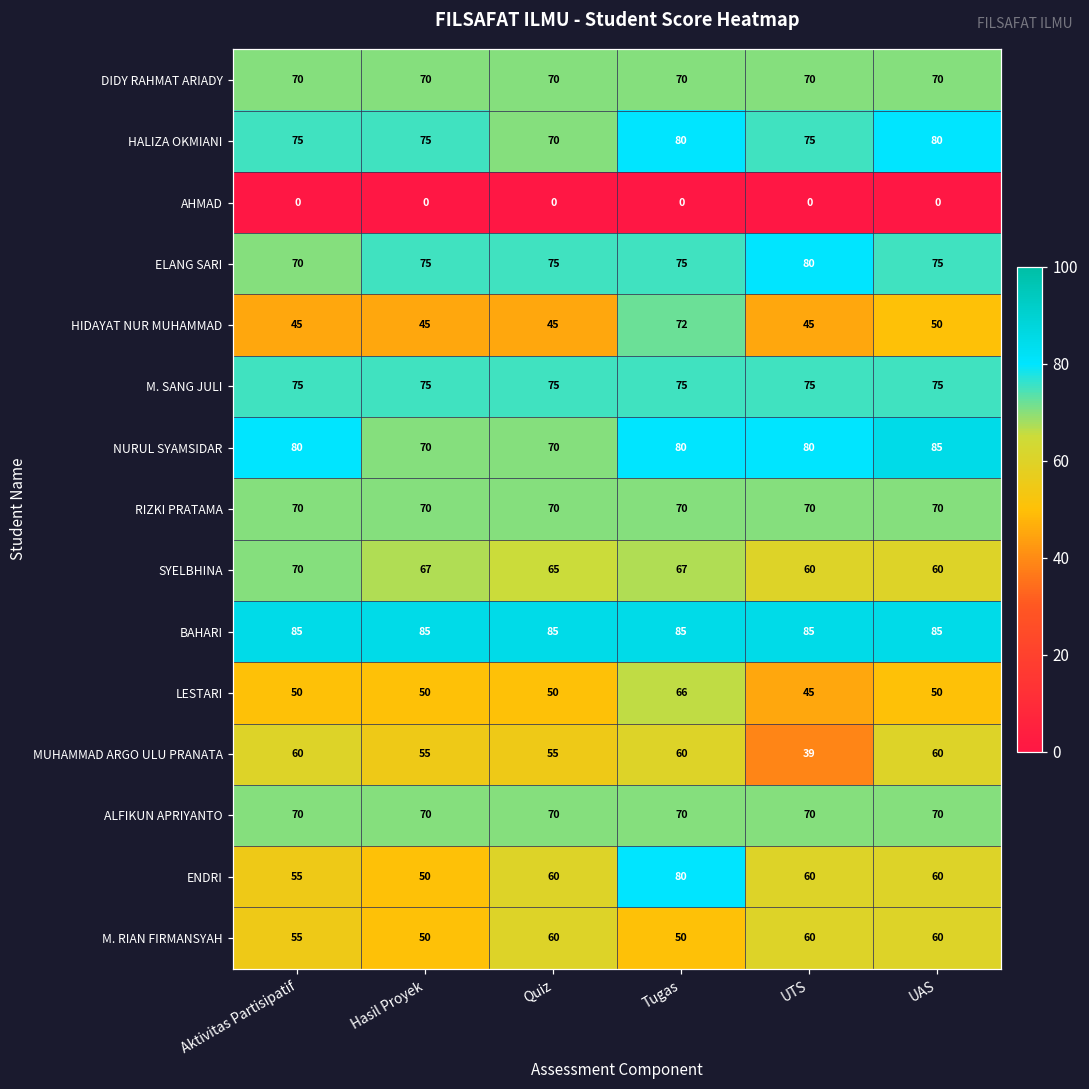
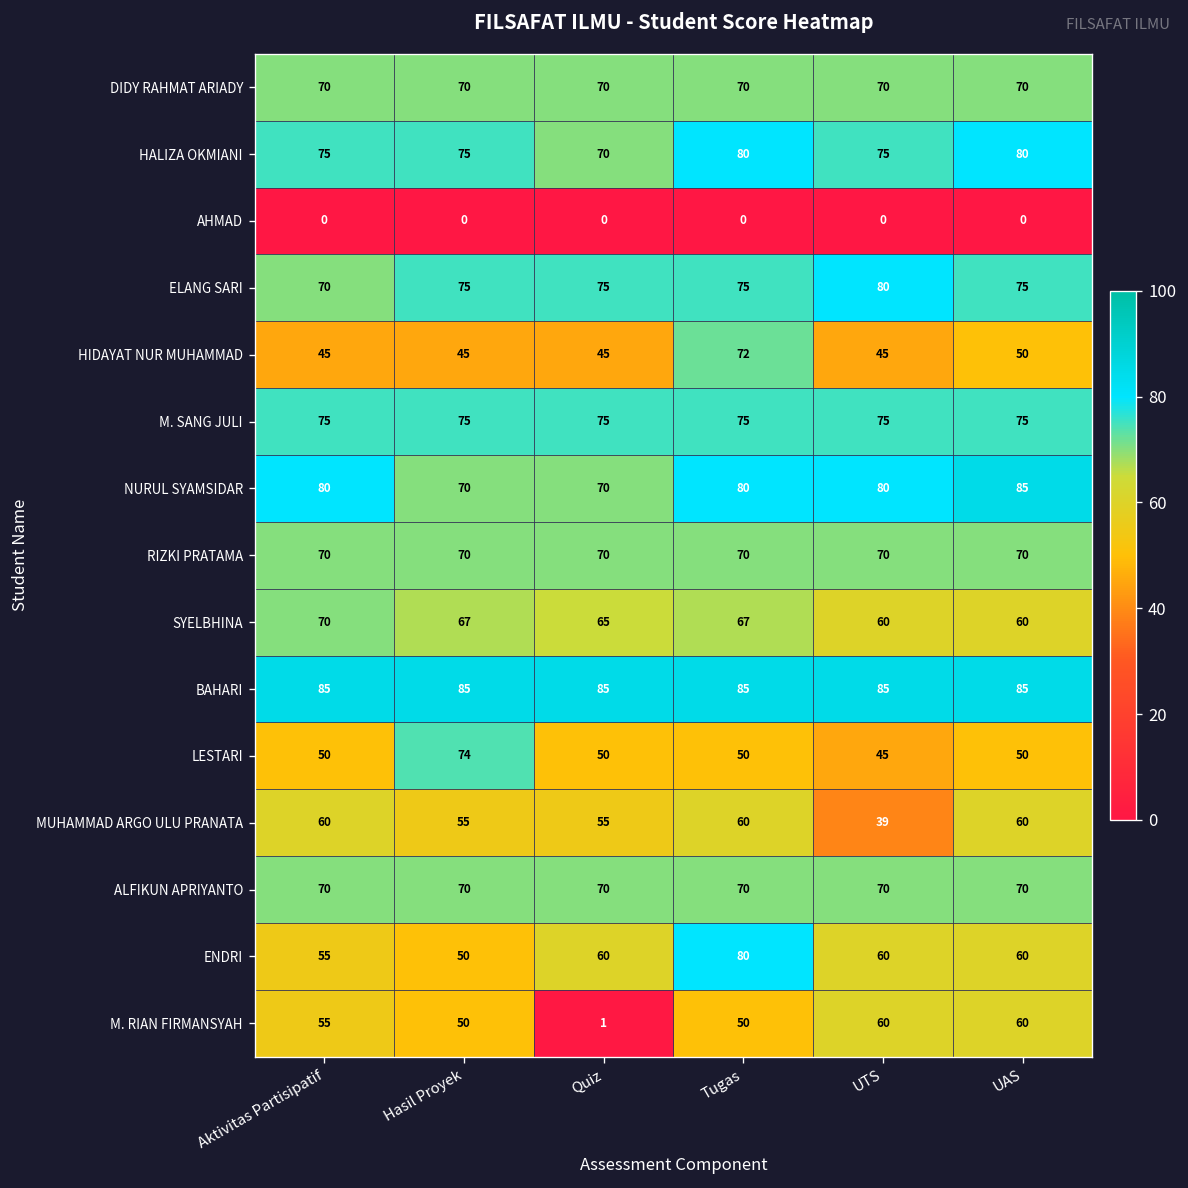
LESTARI, Hasil Proyek: 50 -> 74
LESTARI, Tugas: 66 -> 50
M. RIAN FIRMANSYAH, Quiz: 60 -> 1
